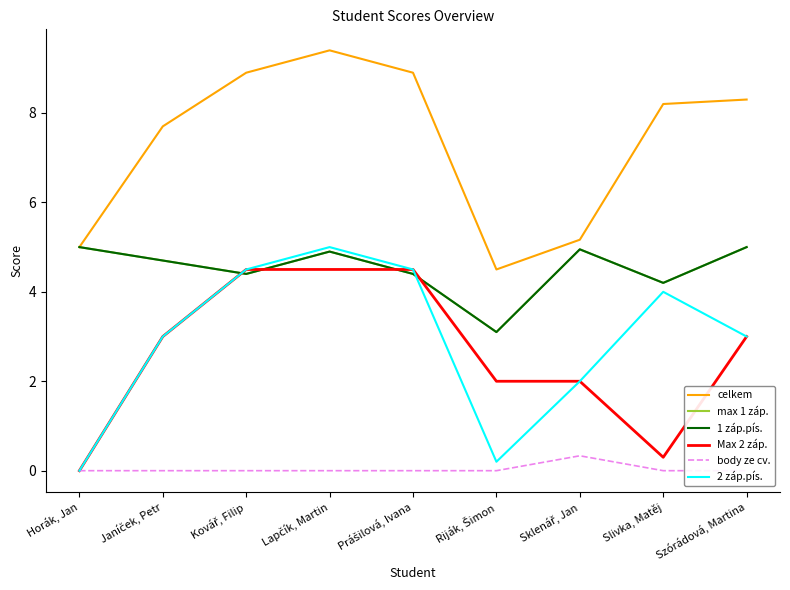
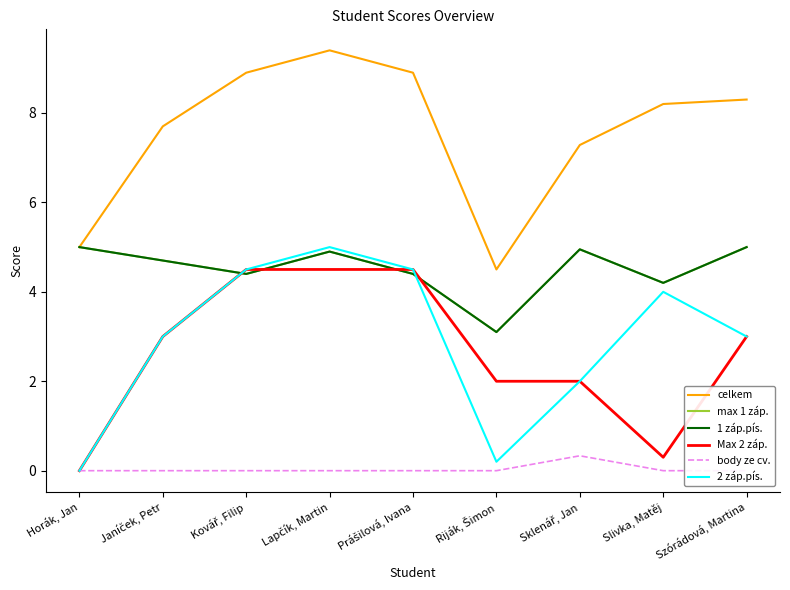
celkem, Sklenář, Jan: 5.2 -> 7.3
